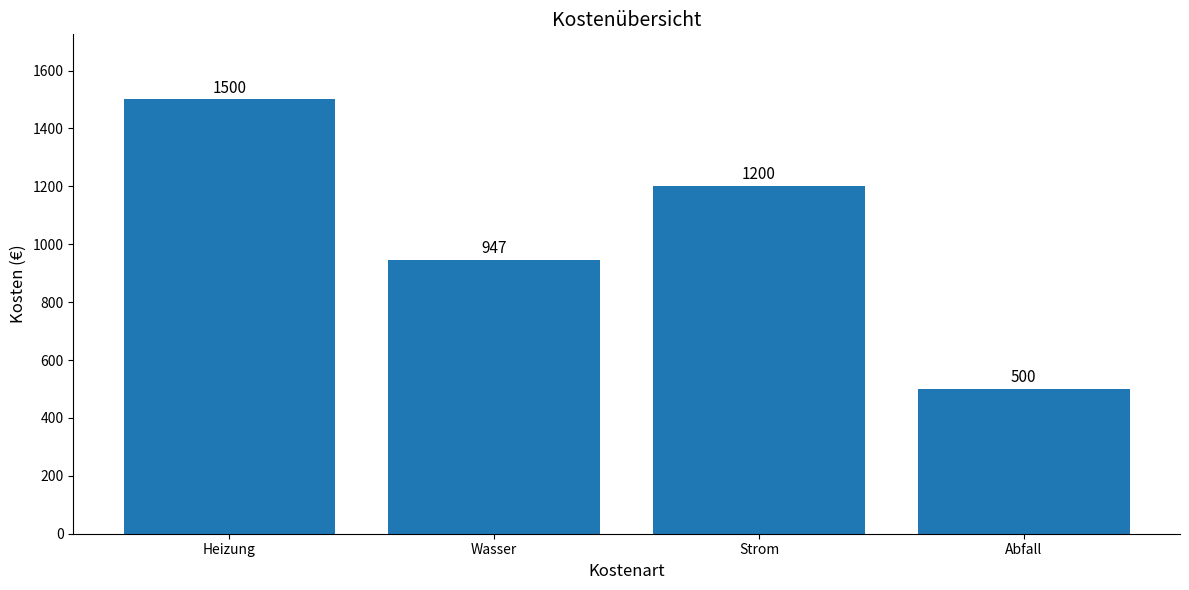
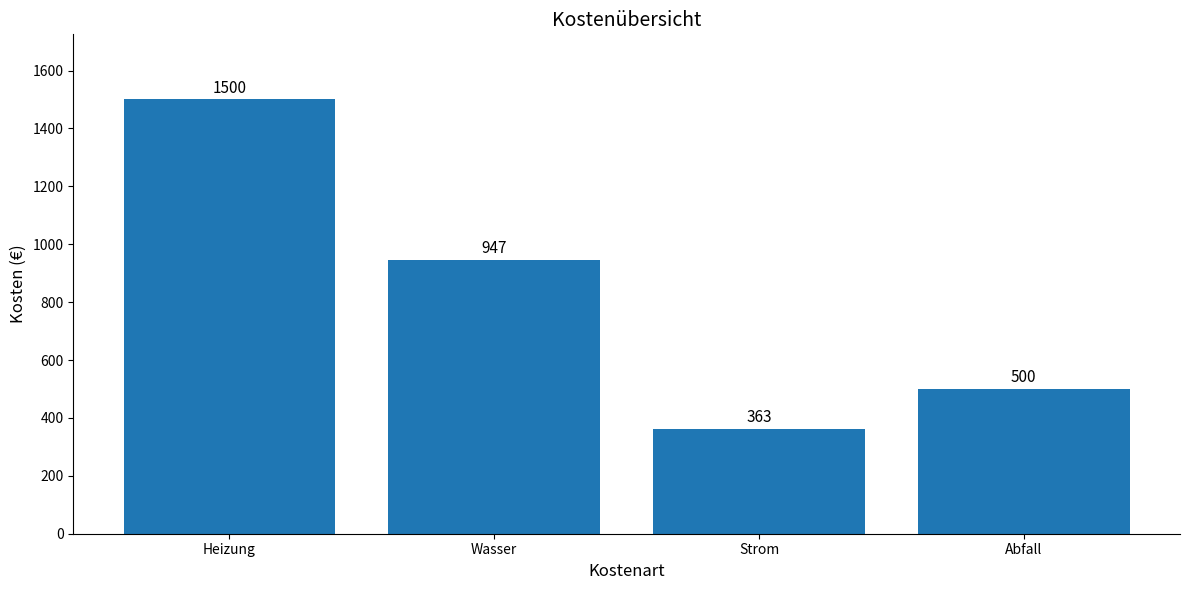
Strom: 1200 -> 363
